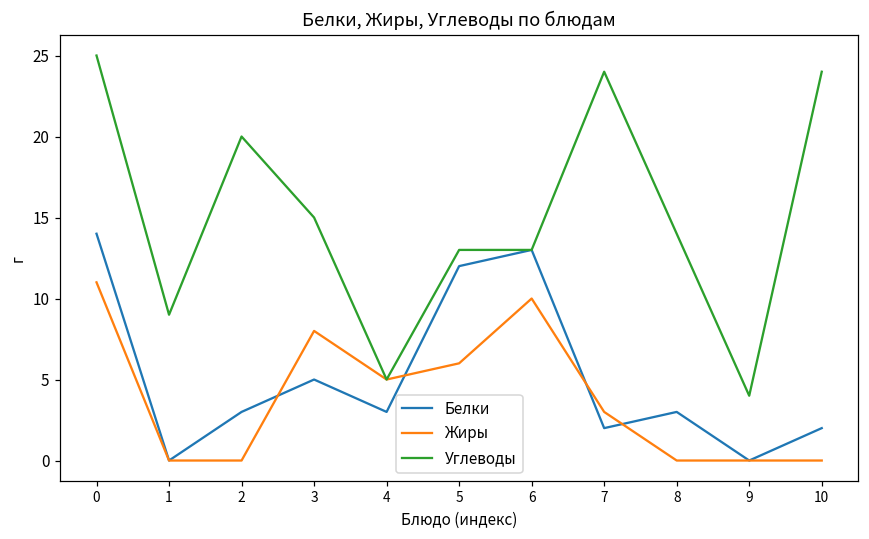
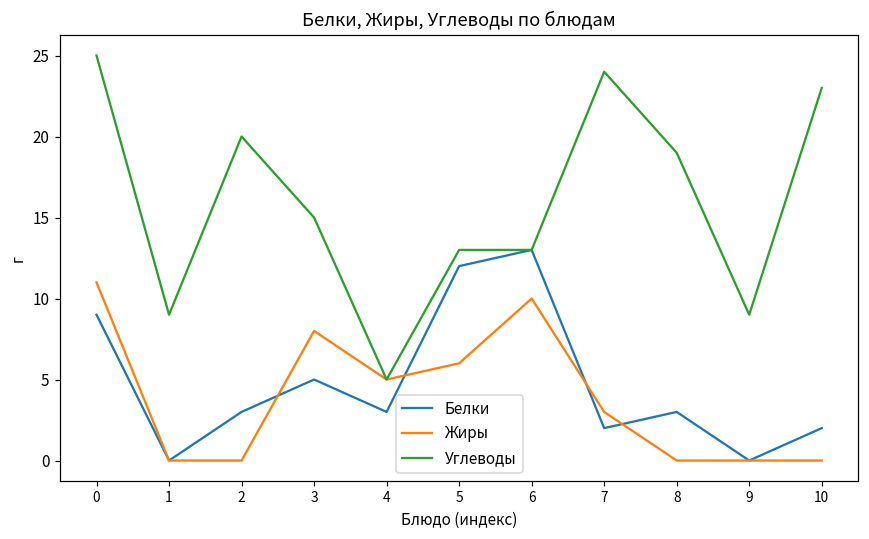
Белки, 0: 14 -> 9
Углеводы, 8: 14 -> 19
Углеводы, 9: 4 -> 9
Углеводы, 10: 24 -> 23
